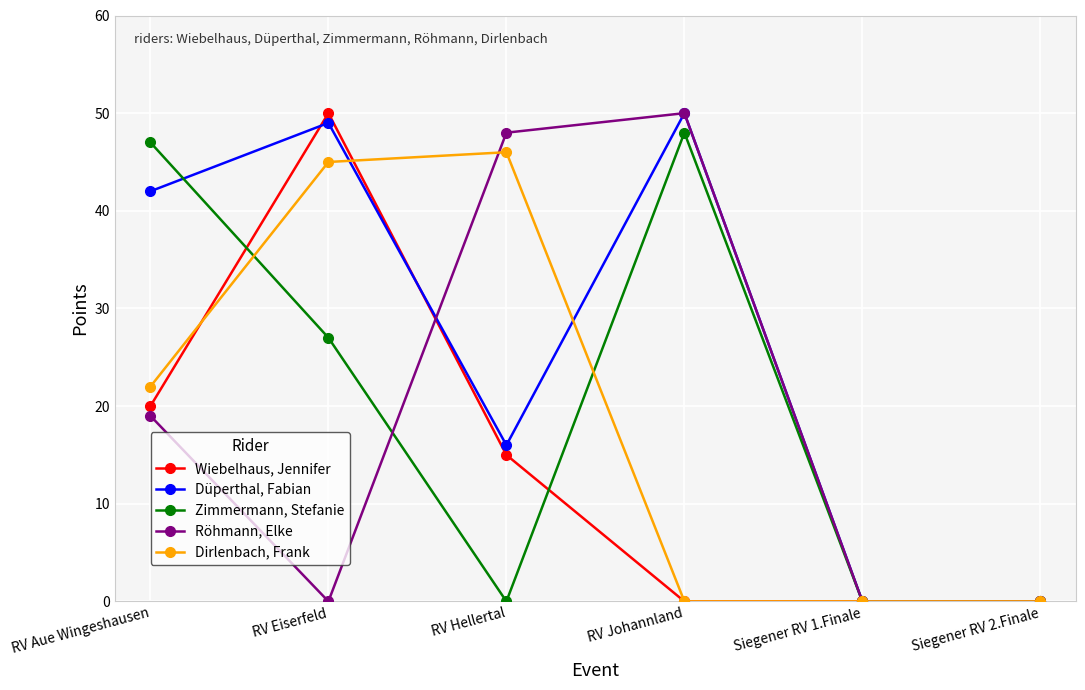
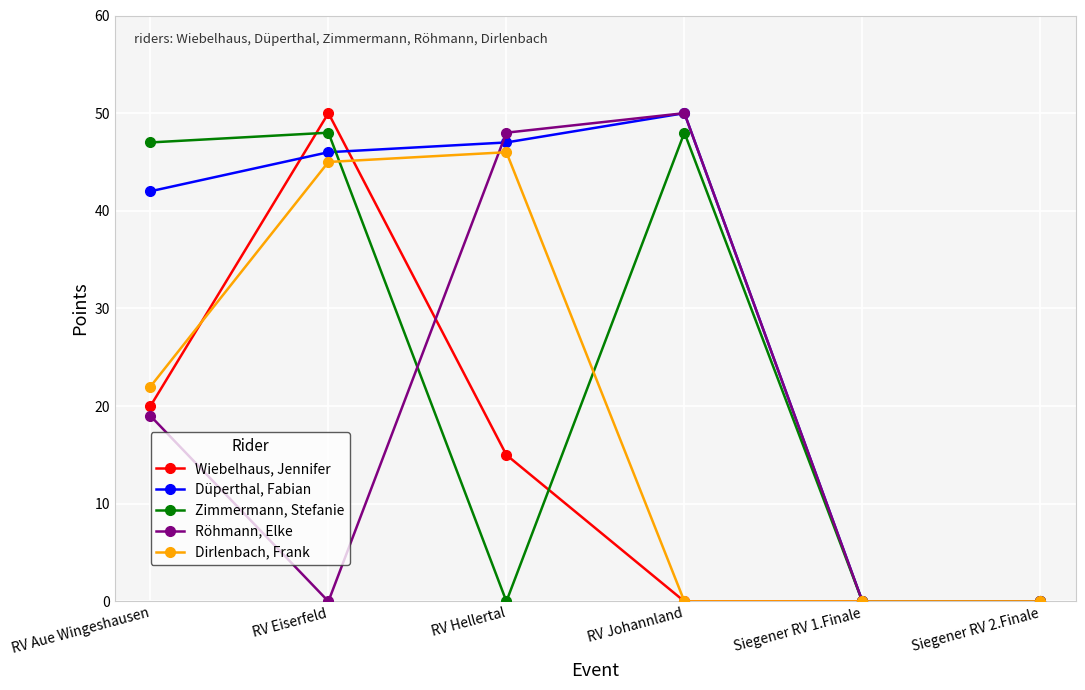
Düperthal, Fabian, RV Eiserfeld: 49 -> 46
Zimmermann, Stefanie, RV Eiserfeld: 27 -> 48
Düperthal, Fabian, RV Hellertal: 16 -> 47
